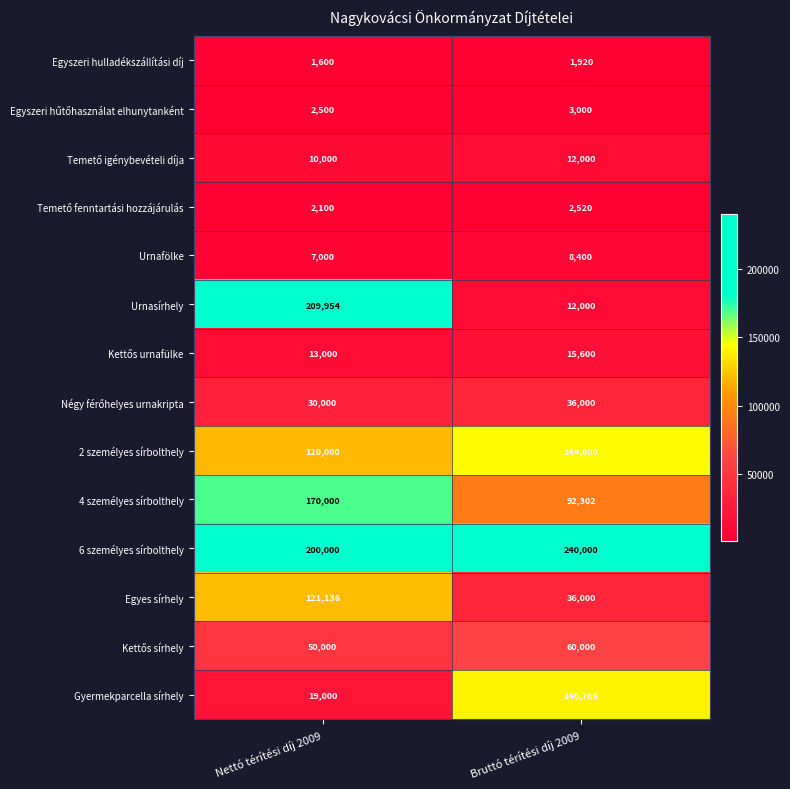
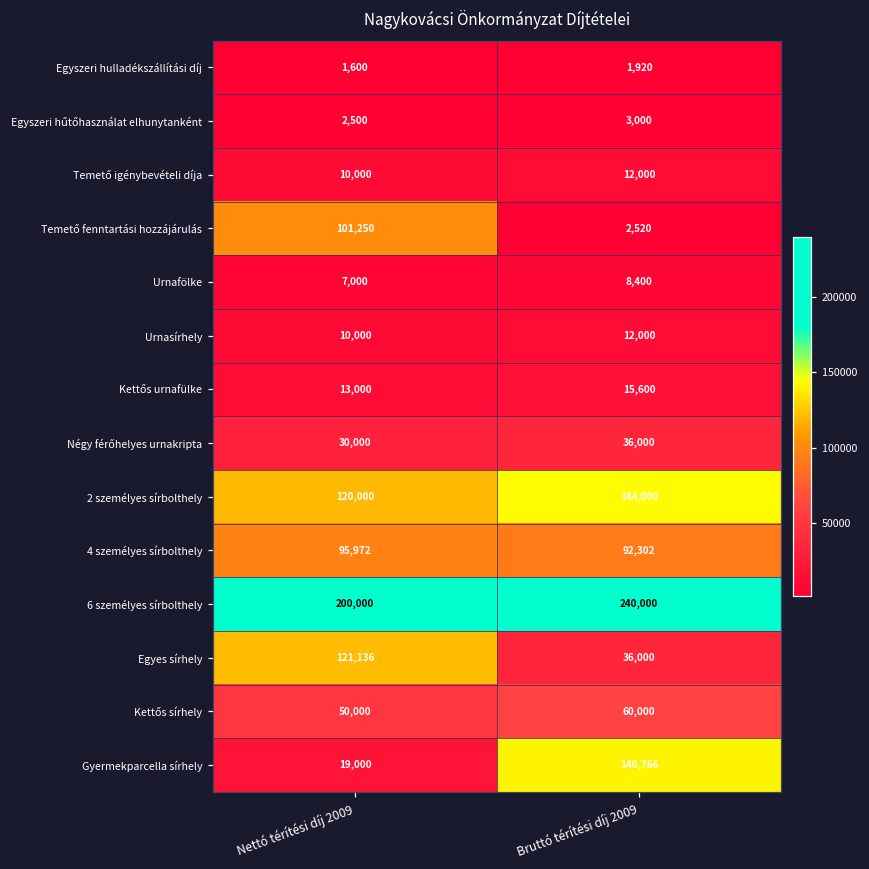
Temető fenntartási hozzájárulás, Nettó térítési díj 2009: 2,100 -> 101,250
Urnasírhely, Nettó térítési díj 2009: 209,954 -> 10,000
4 személyes sírbolthely, Nettó térítési díj 2009: 170,000 -> 95,972
